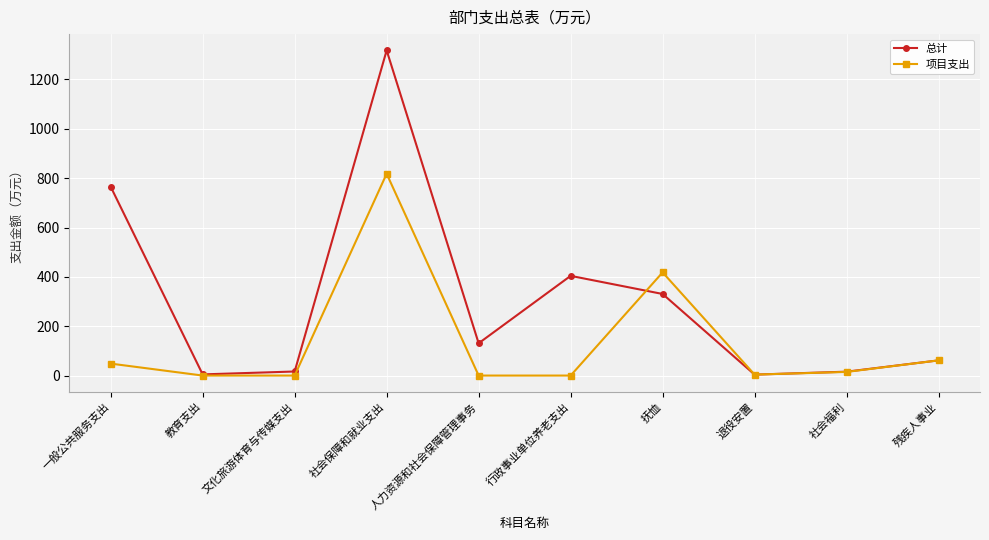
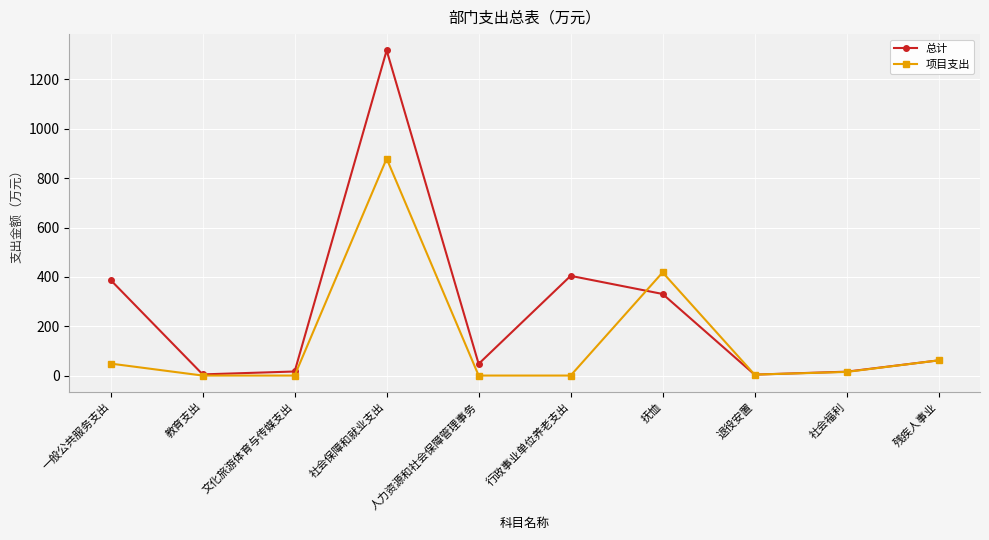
总计, 一般公共服务支出: 770 -> 390
项目支出, 社会保障和就业支出: 820 -> 880
总计, 人力资源和社会保障管理事务: 130 -> 50
